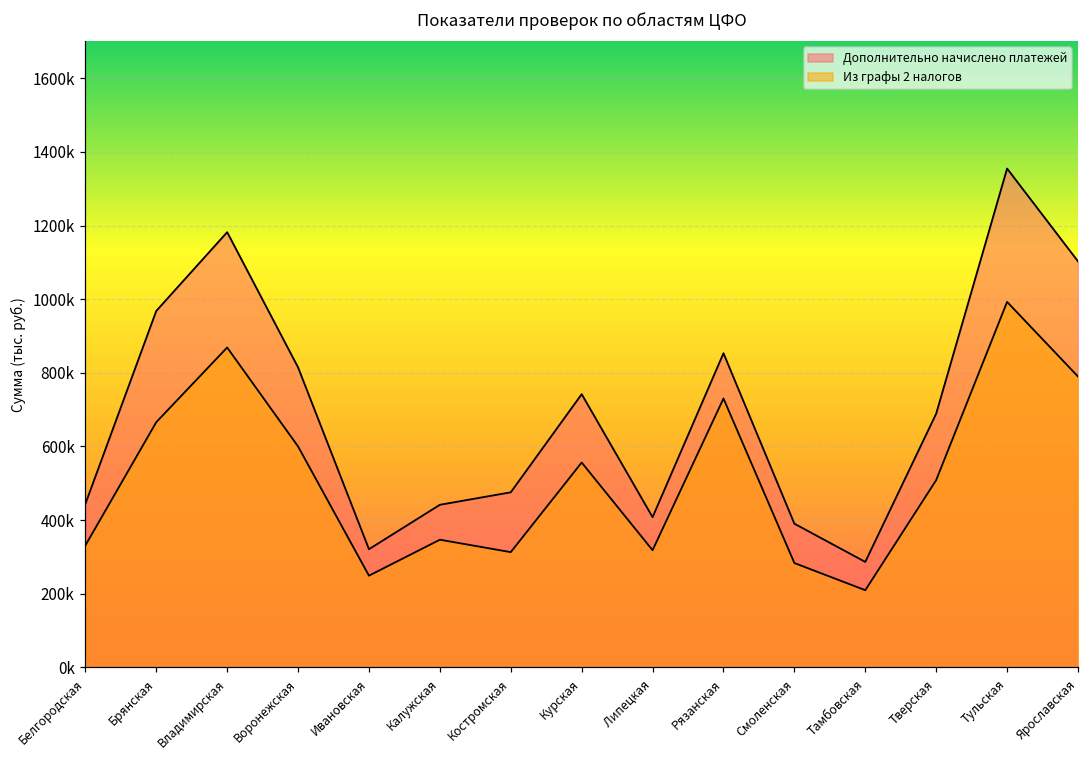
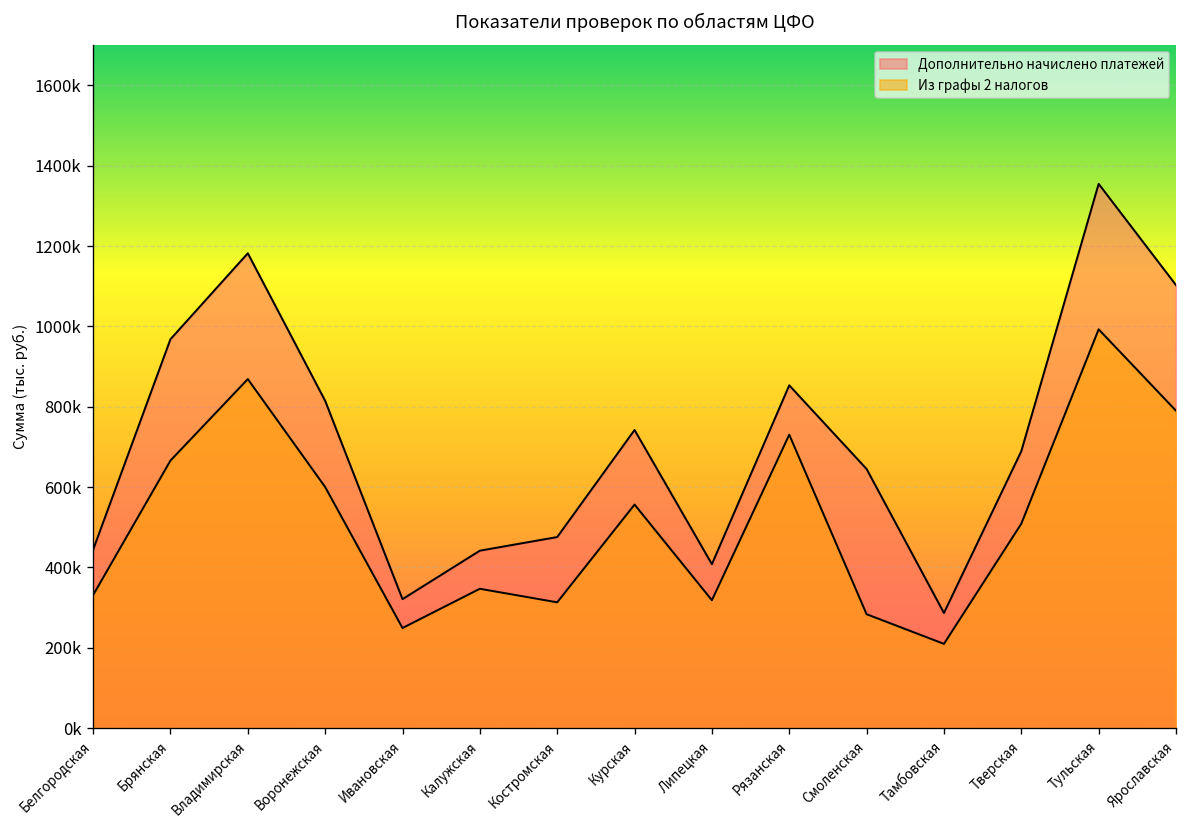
Дополнительно начислено платежей, Смоленская: 390000 -> 640000
